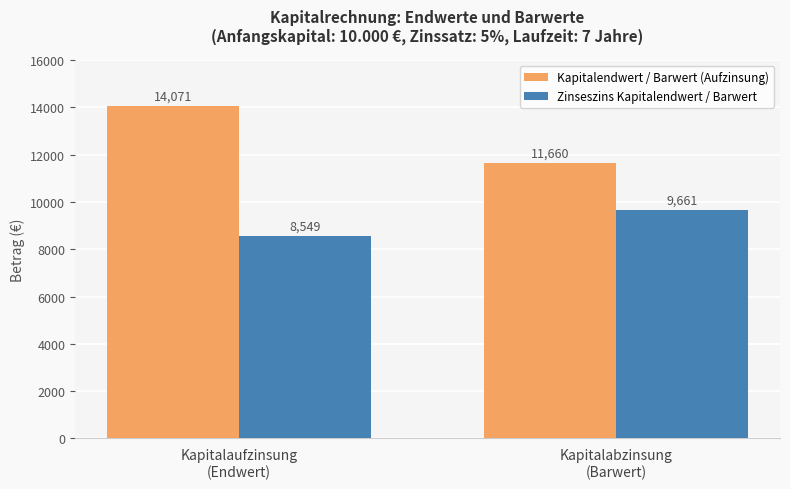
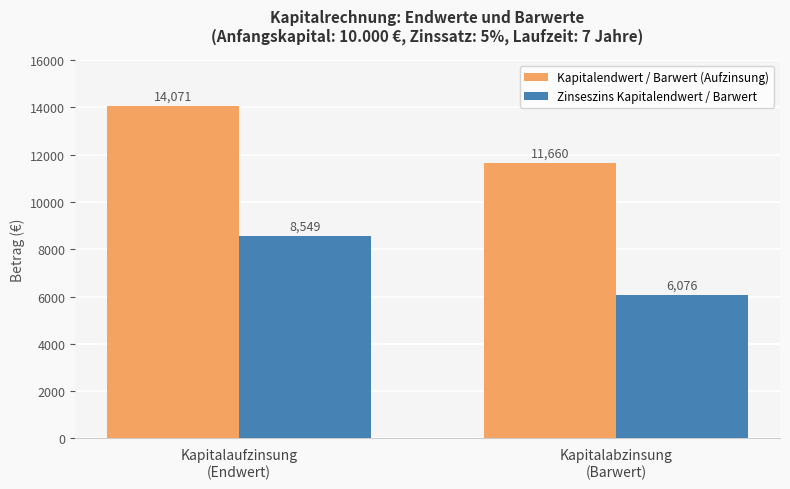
Zinseszins Kapitalendwert / Barwert, Kapitalabzinsung (Barwert): 9,661 -> 6,076
